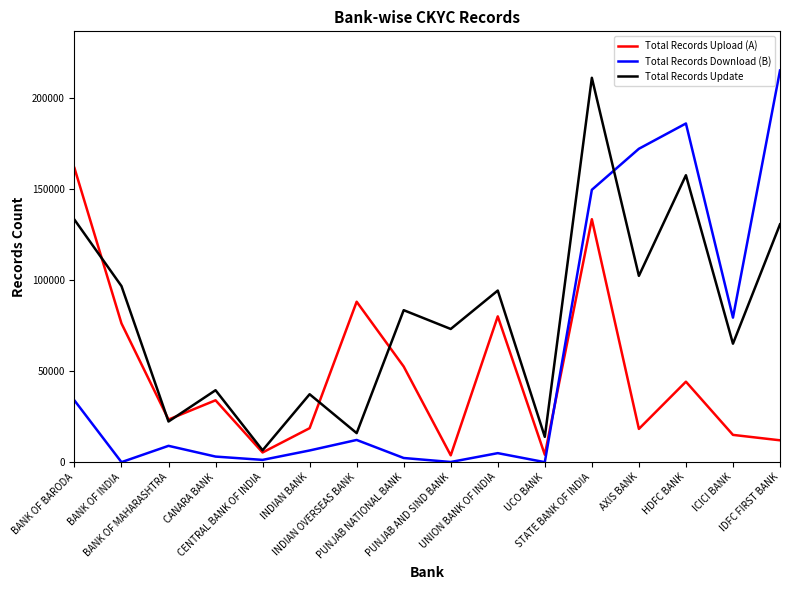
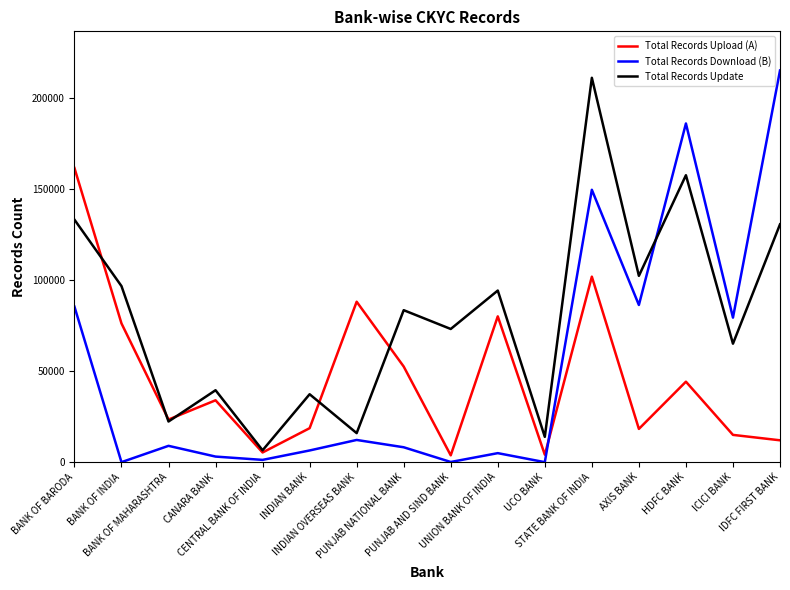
Total Records Download (B), BANK OF BARODA: 34000 -> 86000
Total Records Download (B), PUNJAB NATIONAL BANK: 2000 -> 8000
Total Records Upload (A), STATE BANK OF INDIA: 134000 -> 102000
Total Records Download (B), AXIS BANK: 172000 -> 86000
